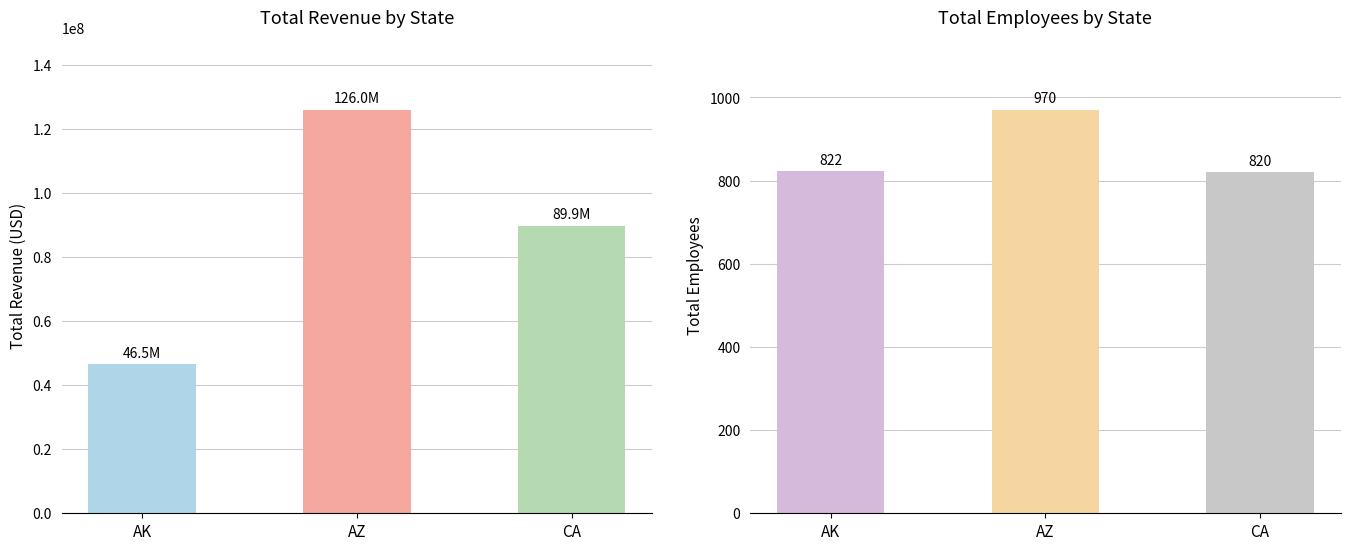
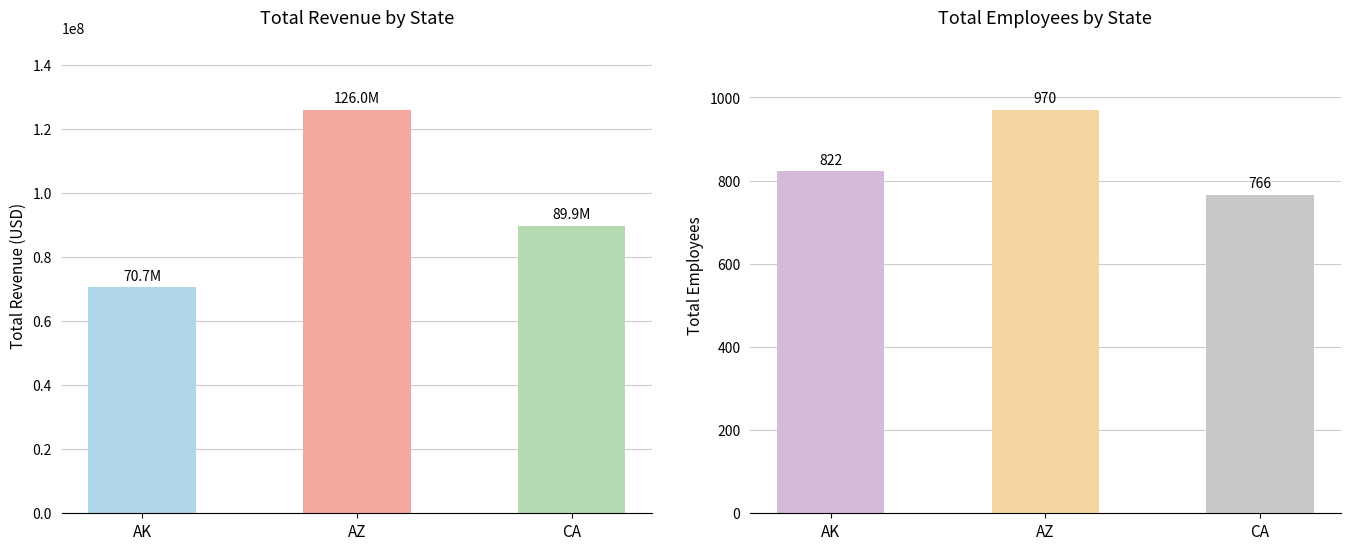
Total Revenue by State, AK: 46.5M -> 70.7M
Total Employees by State, CA: 820 -> 766
